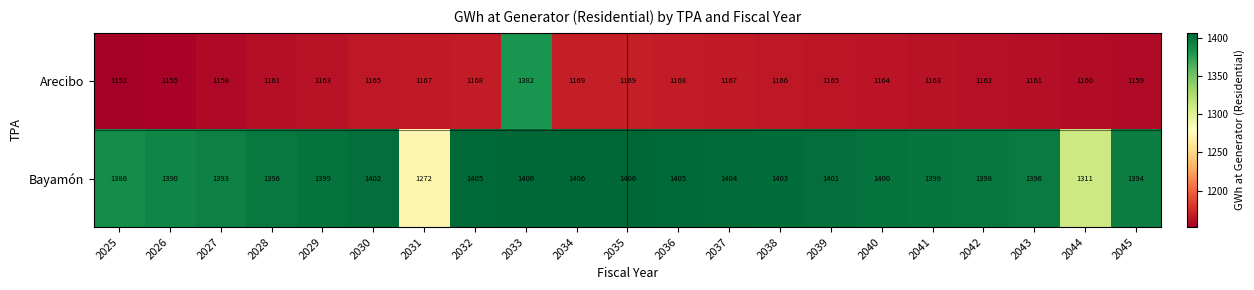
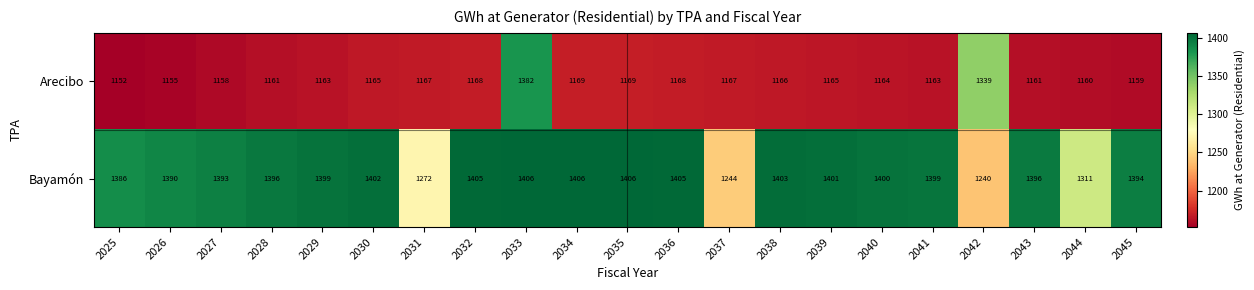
Arecibo, 2042: 1162 -> 1339
Bayamón, 2037: 1404 -> 1244
Bayamón, 2042: 1398 -> 1240
